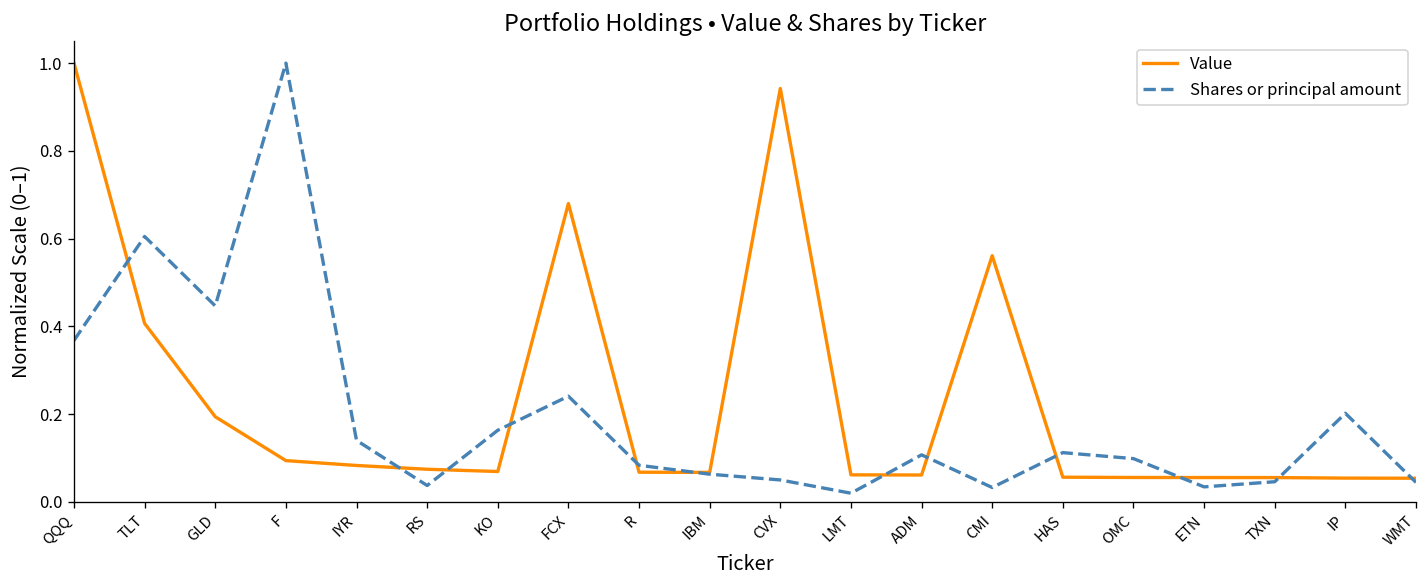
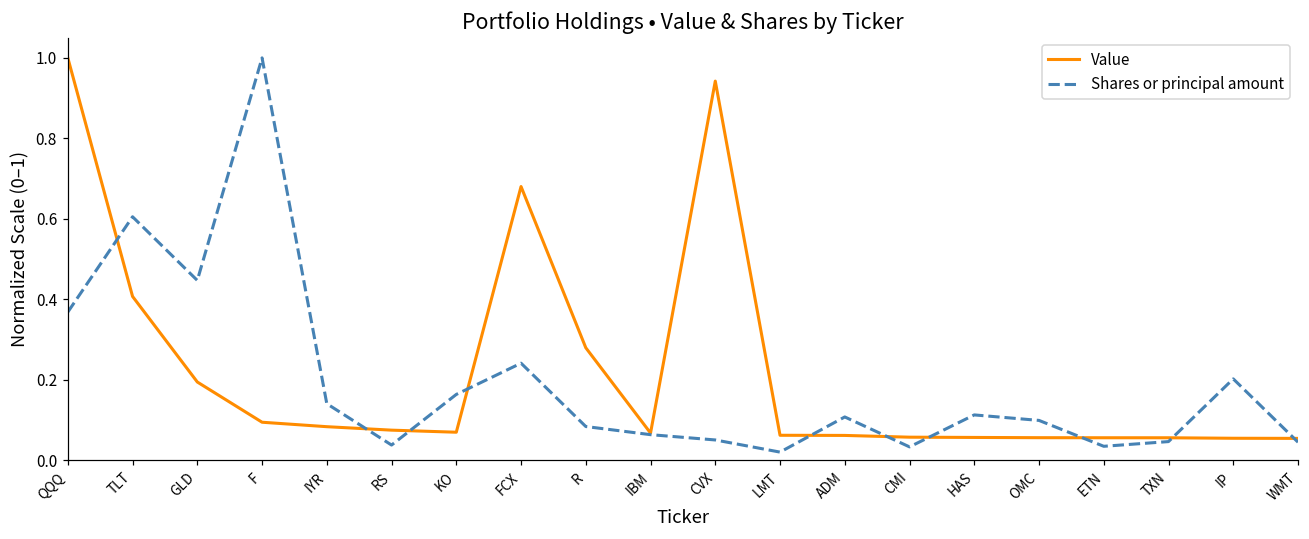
Value, R: 0.07 -> 0.28
Value, CMI: 0.56 -> 0.06
